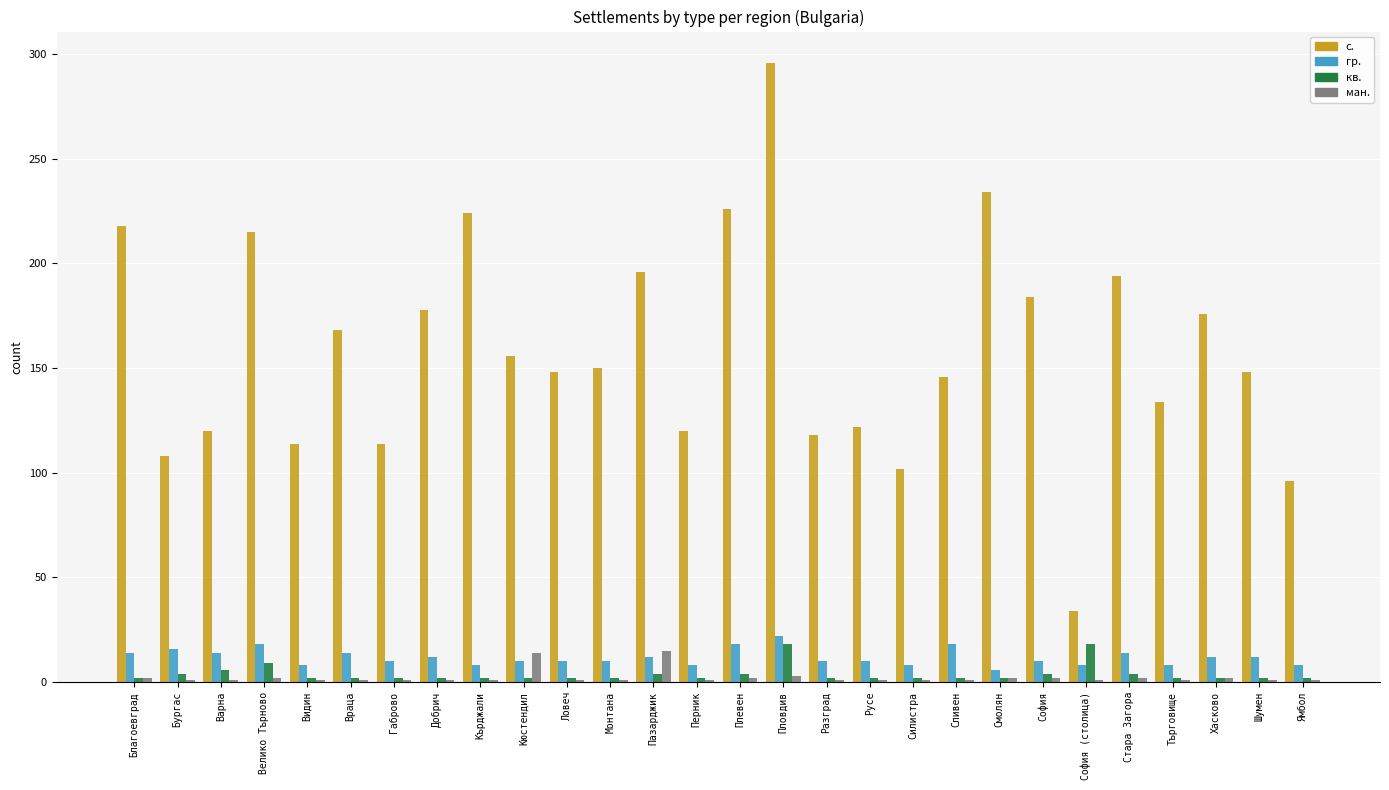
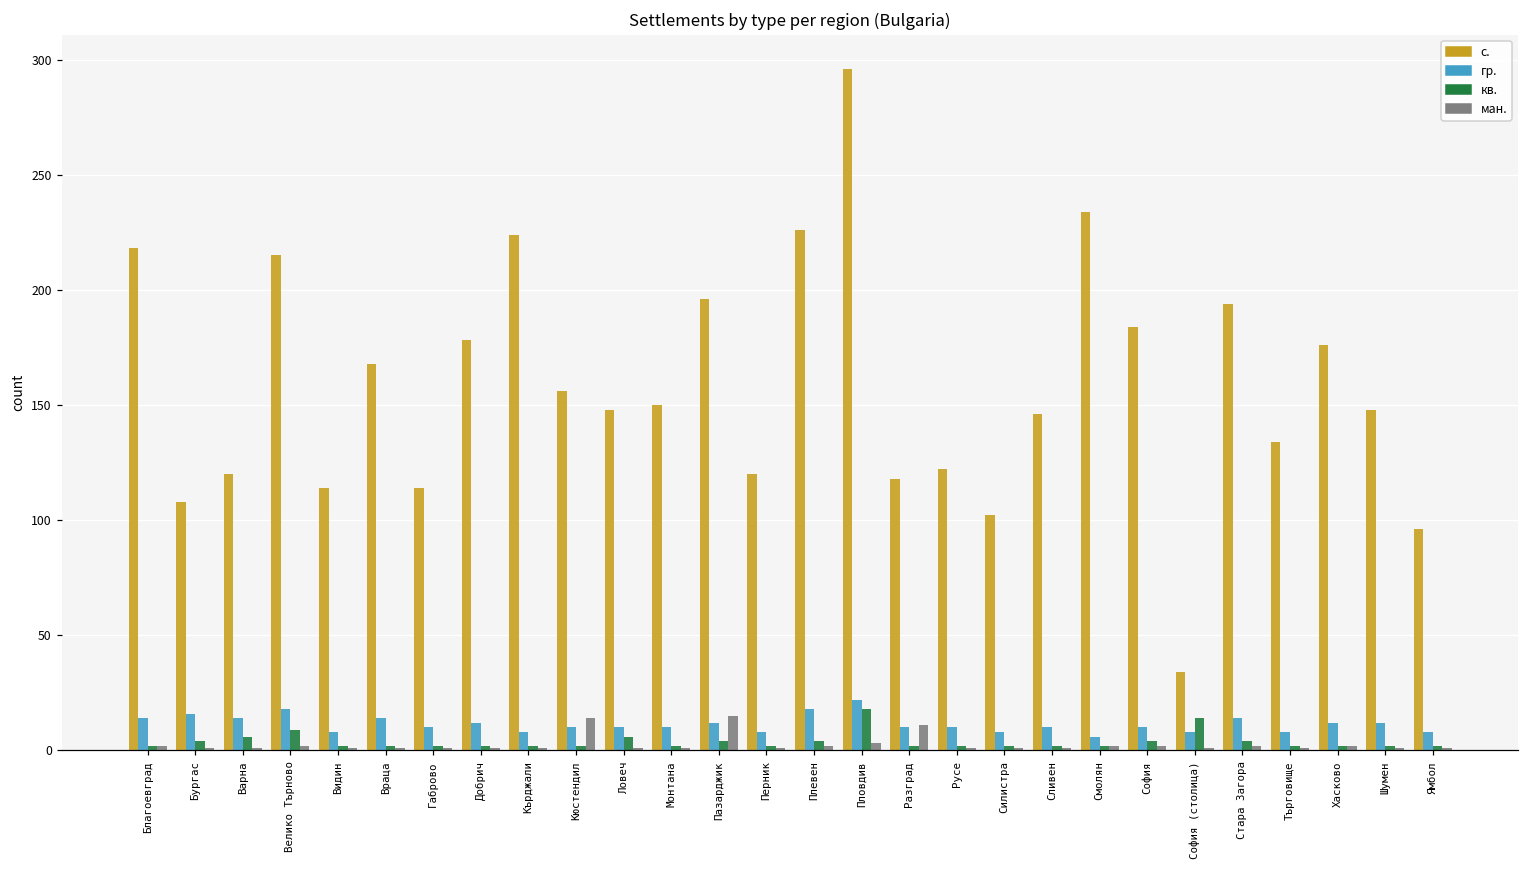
кв., Ловеч: 2 -> 6
ман., Разград: 1 -> 11
гр., Сливен: 18 -> 10
кв., София (столица): 18 -> 14
